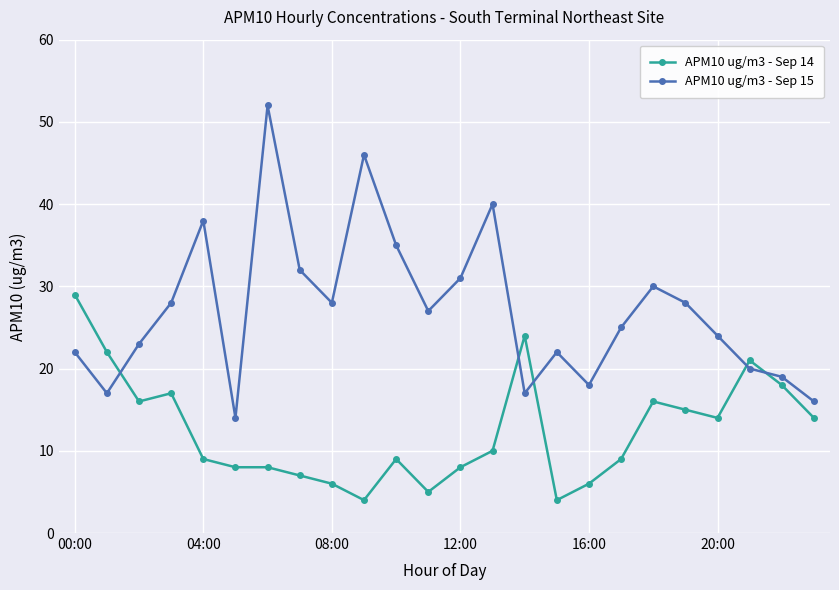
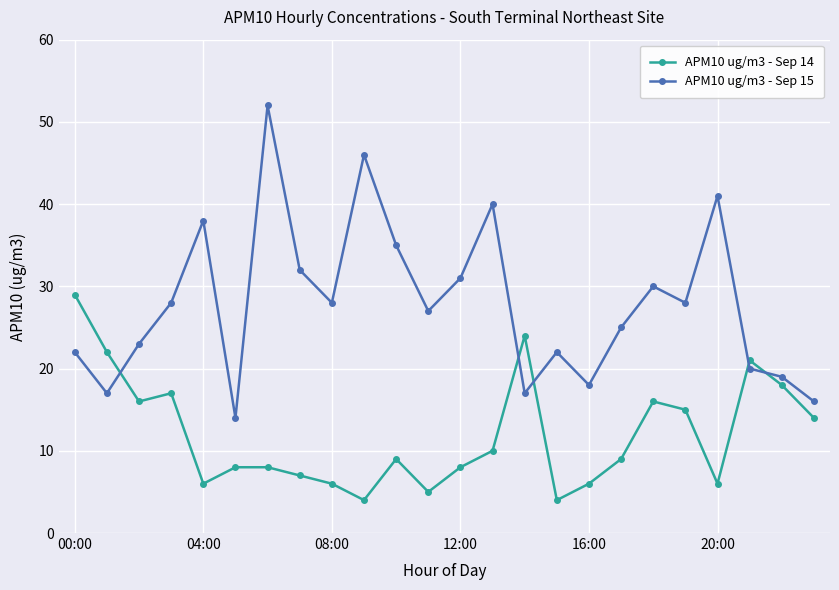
APM10 ug/m3 - Sep 14, 04:00: 9 -> 6
APM10 ug/m3 - Sep 14, 20:00: 14 -> 6
APM10 ug/m3 - Sep 15, 20:00: 24 -> 41
